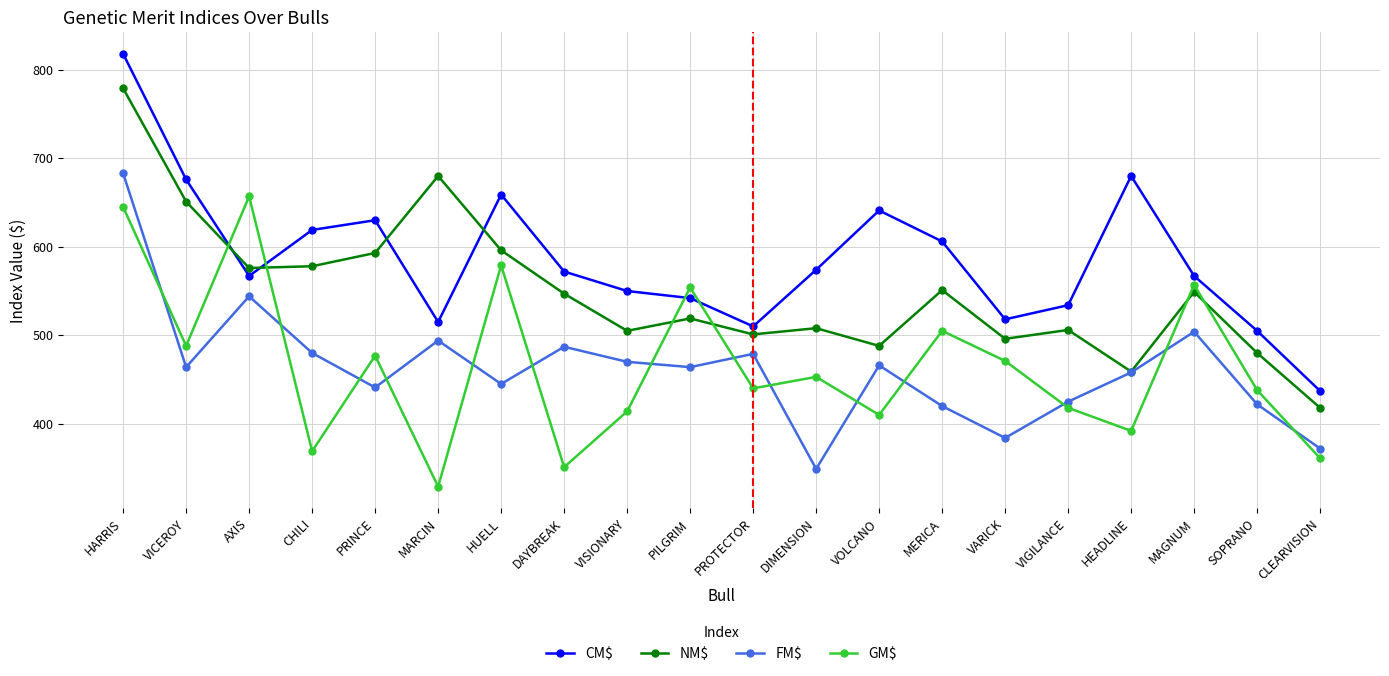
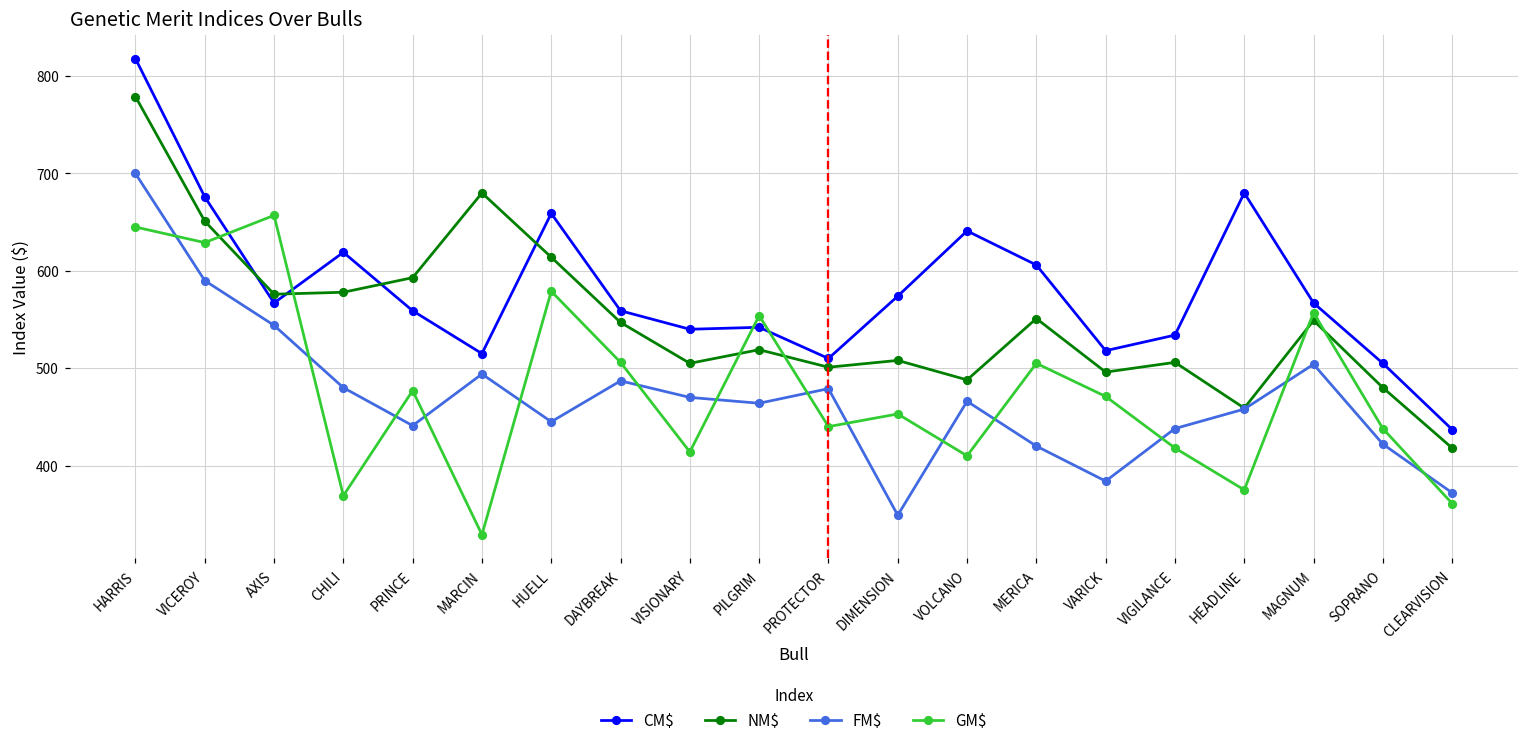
FM$, HARRIS: 680 -> 700
FM$, VICEROY: 460 -> 590
GM$, VICEROY: 490 -> 630
CM$, PRINCE: 630 -> 560
NM$, HUELL: 600 -> 610
CM$, DAYBREAK: 570 -> 560
GM$, DAYBREAK: 350 -> 510
CM$, VISIONARY: 550 -> 540
FM$, VIGILANCE: 430 -> 440
GM$, HEADLINE: 390 -> 380
